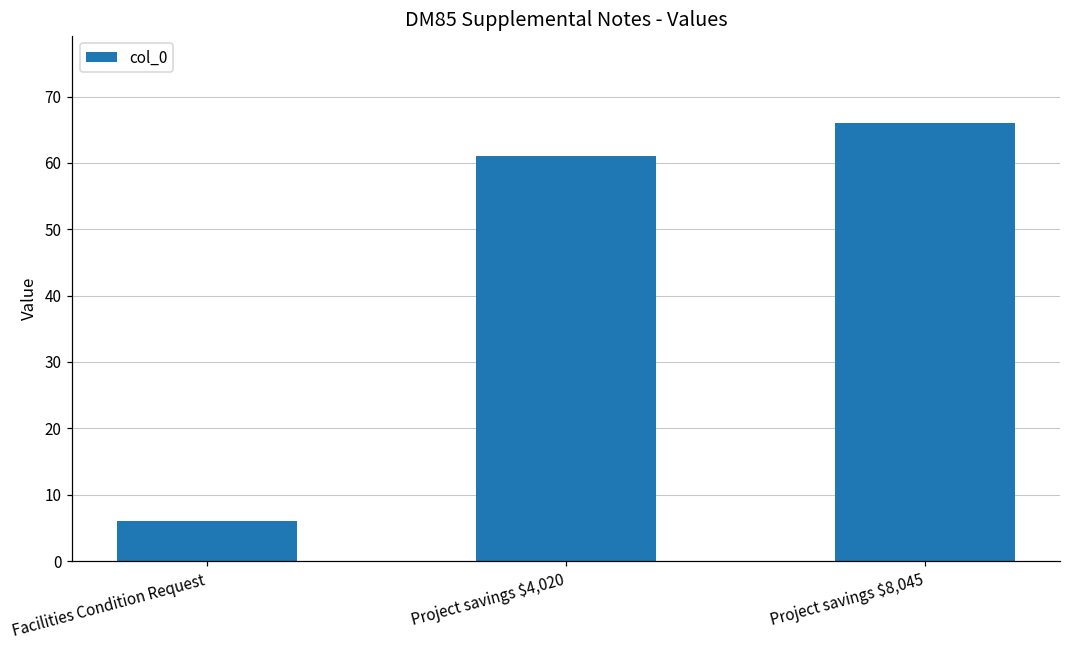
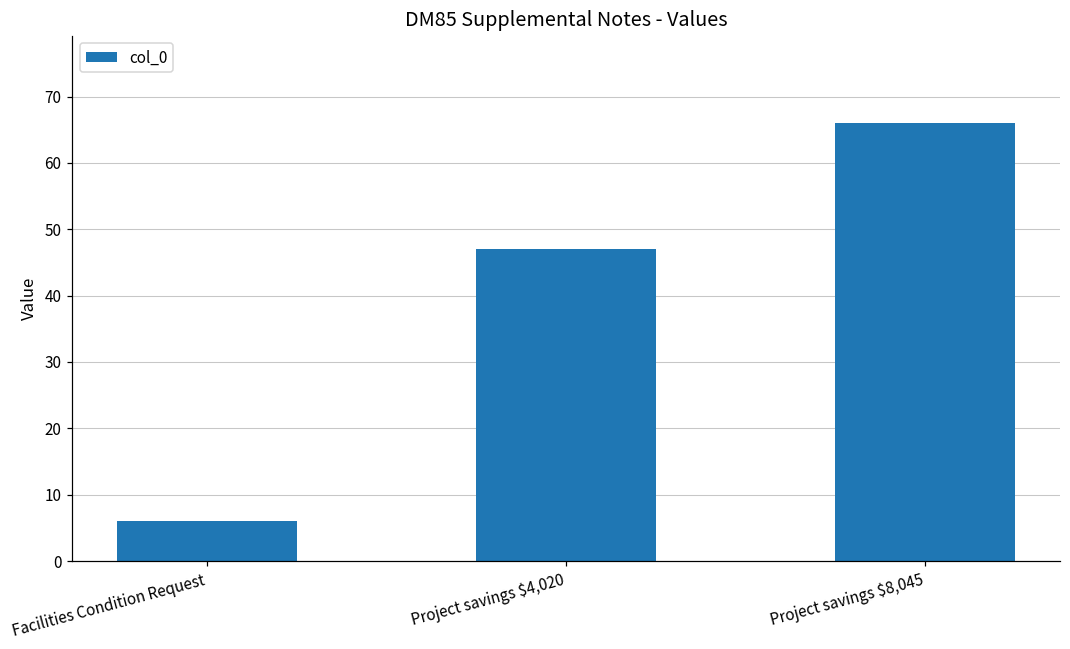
Project savings $4,020: 61 -> 47
